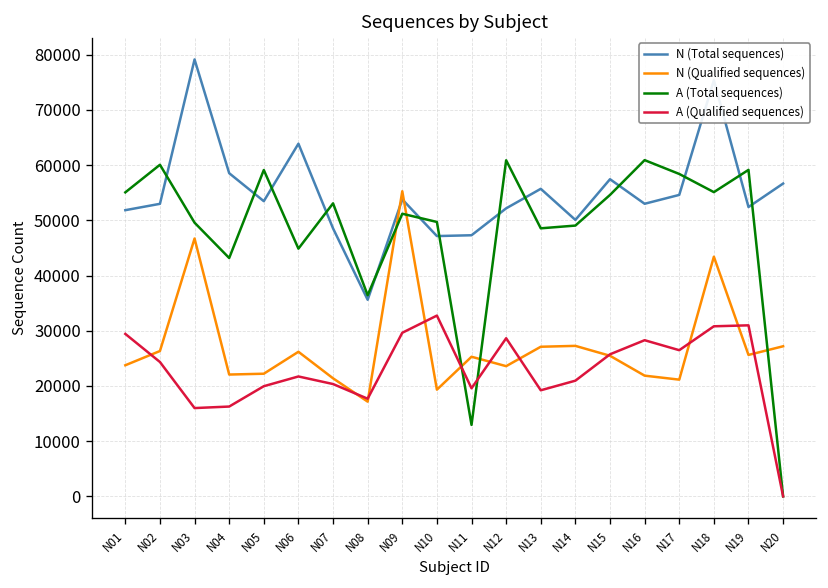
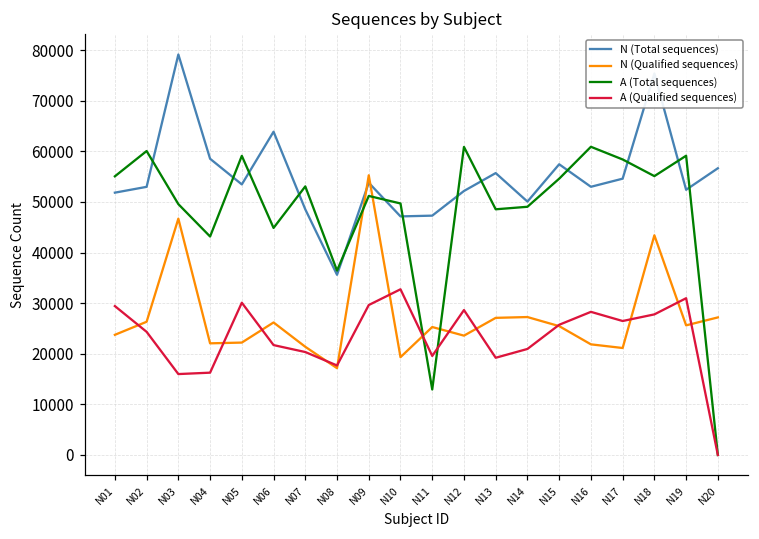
A (Qualified sequences), N05: 20000 -> 30000
A (Qualified sequences), N18: 31000 -> 28000
